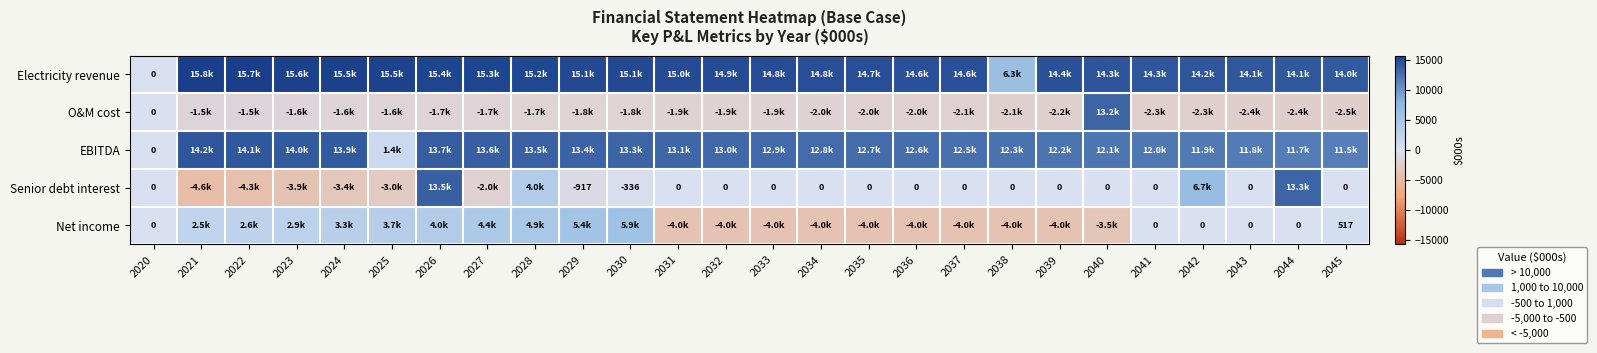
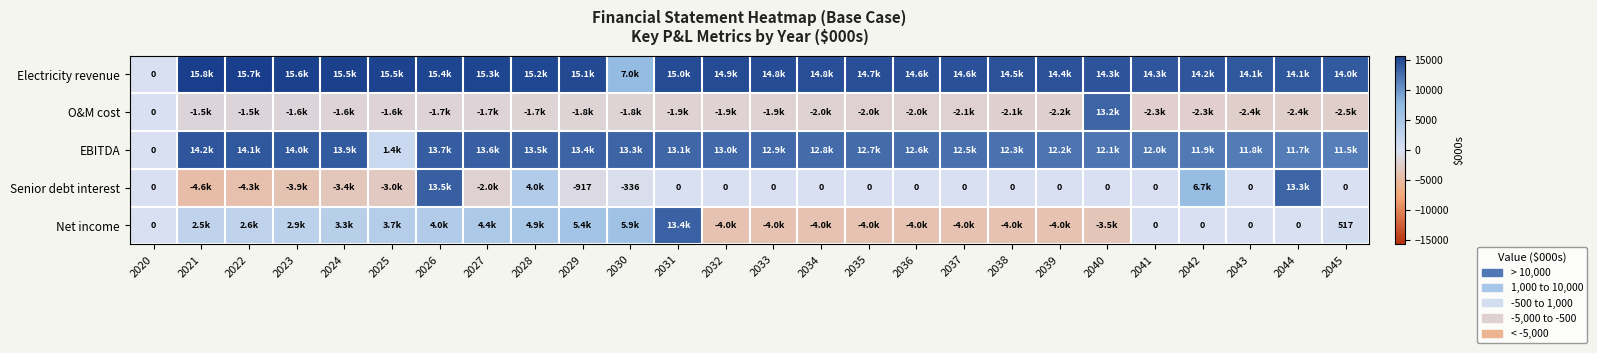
Electricity revenue, 2030: 15.1k -> 7.0k
Electricity revenue, 2038: 6.3k -> 14.5k
Net income, 2031: -4.0k -> 13.4k
